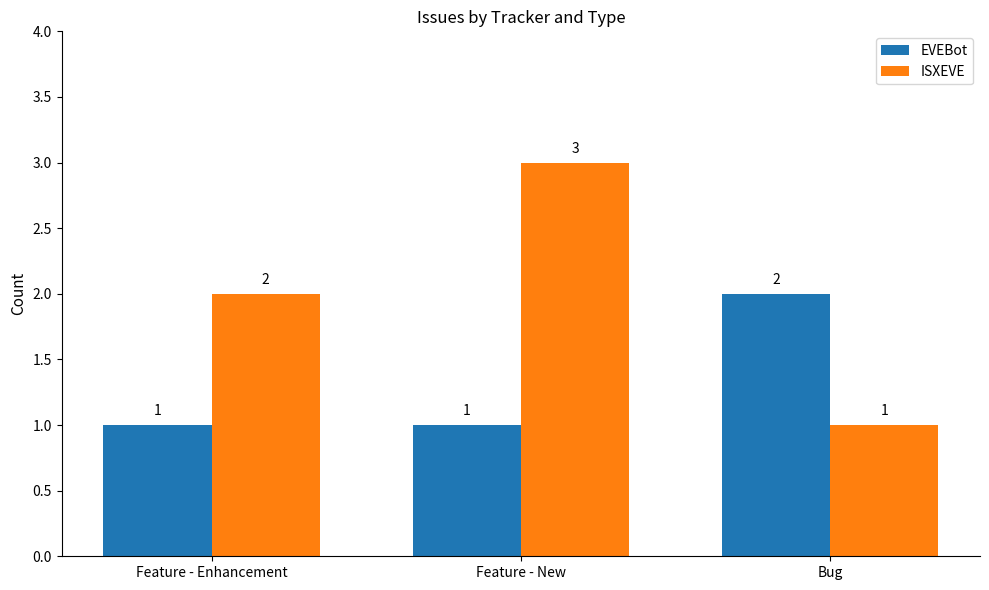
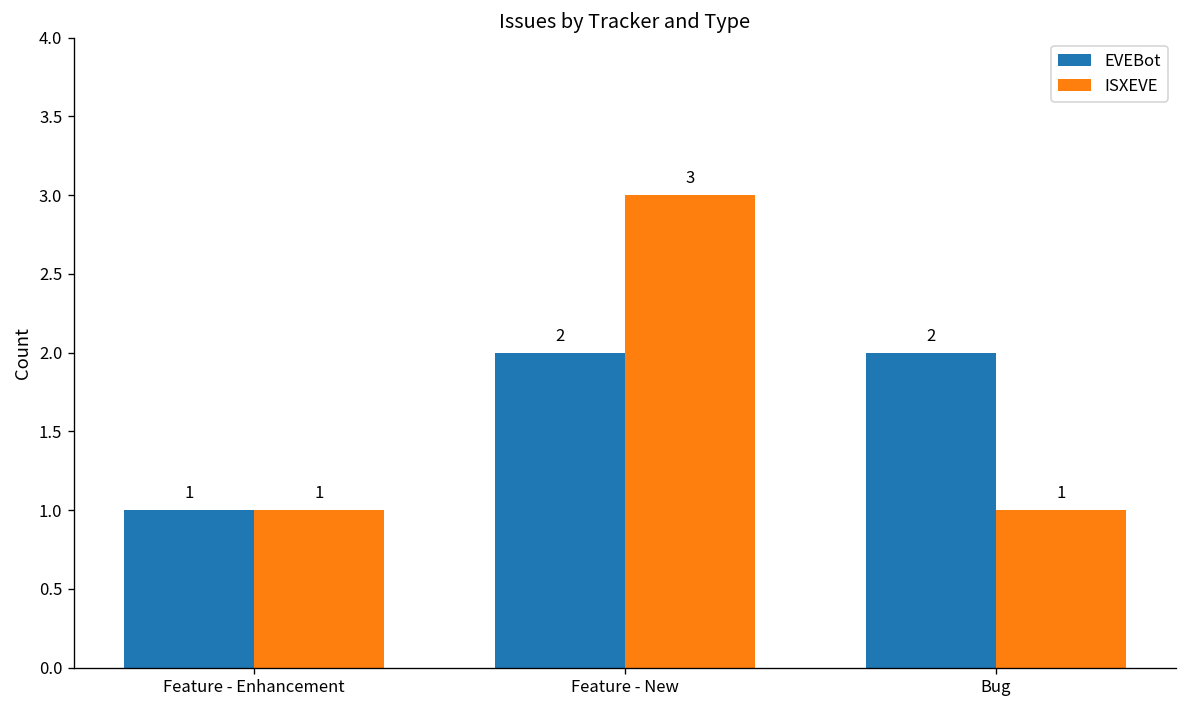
ISXEVE, Feature - Enhancement: 2 -> 1
EVEBot, Feature - New: 1 -> 2
